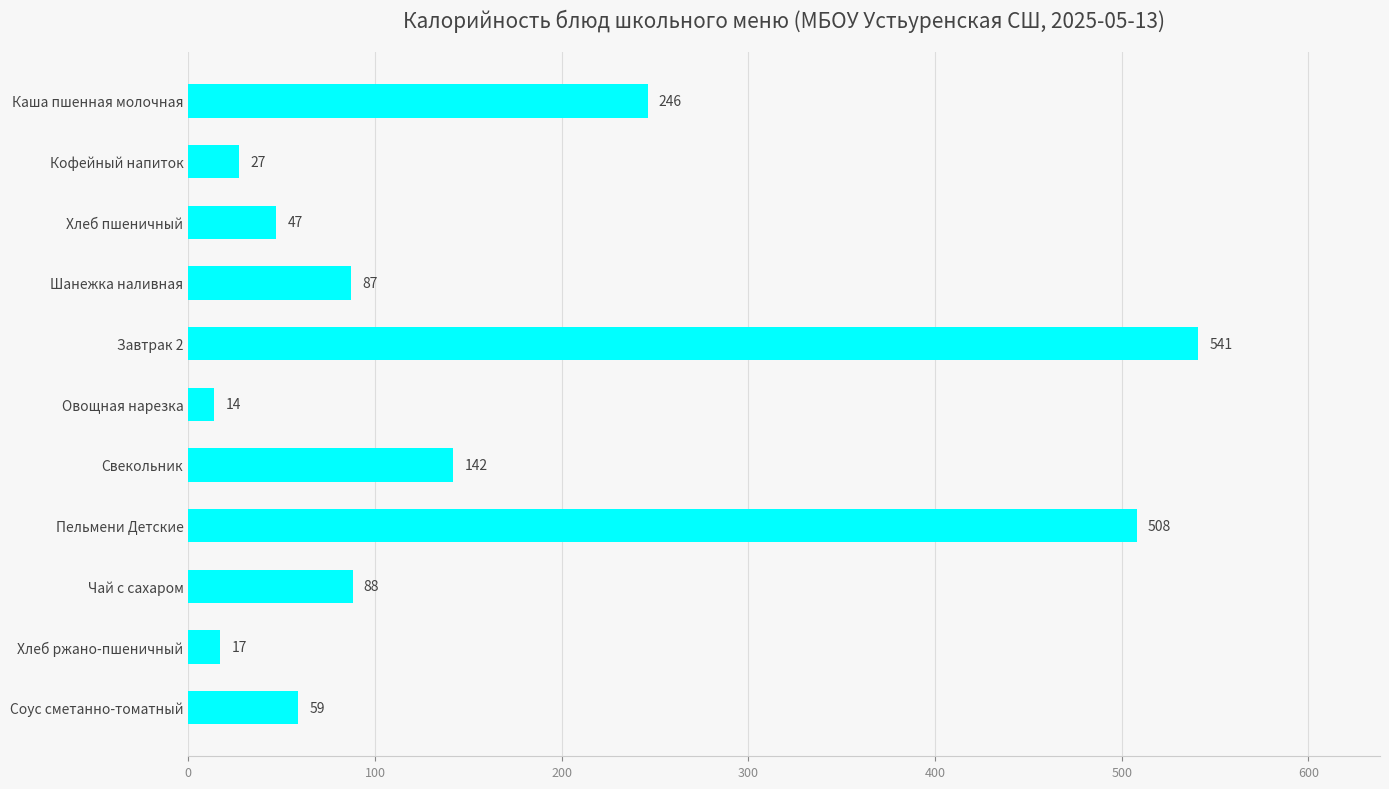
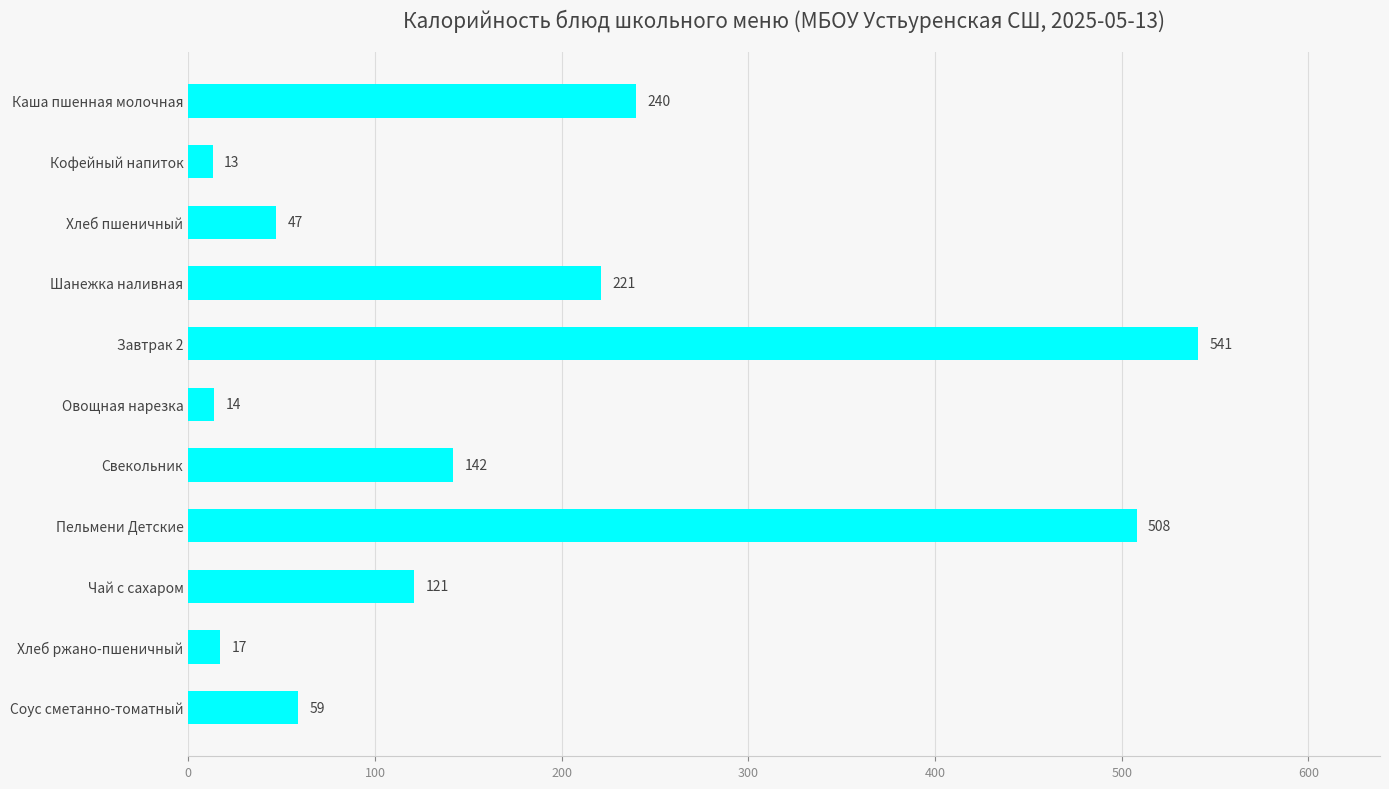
Каша пшенная молочная: 246 -> 240
Кофейный напиток: 27 -> 13
Шанежка наливная: 87 -> 221
Чай с сахаром: 88 -> 121
